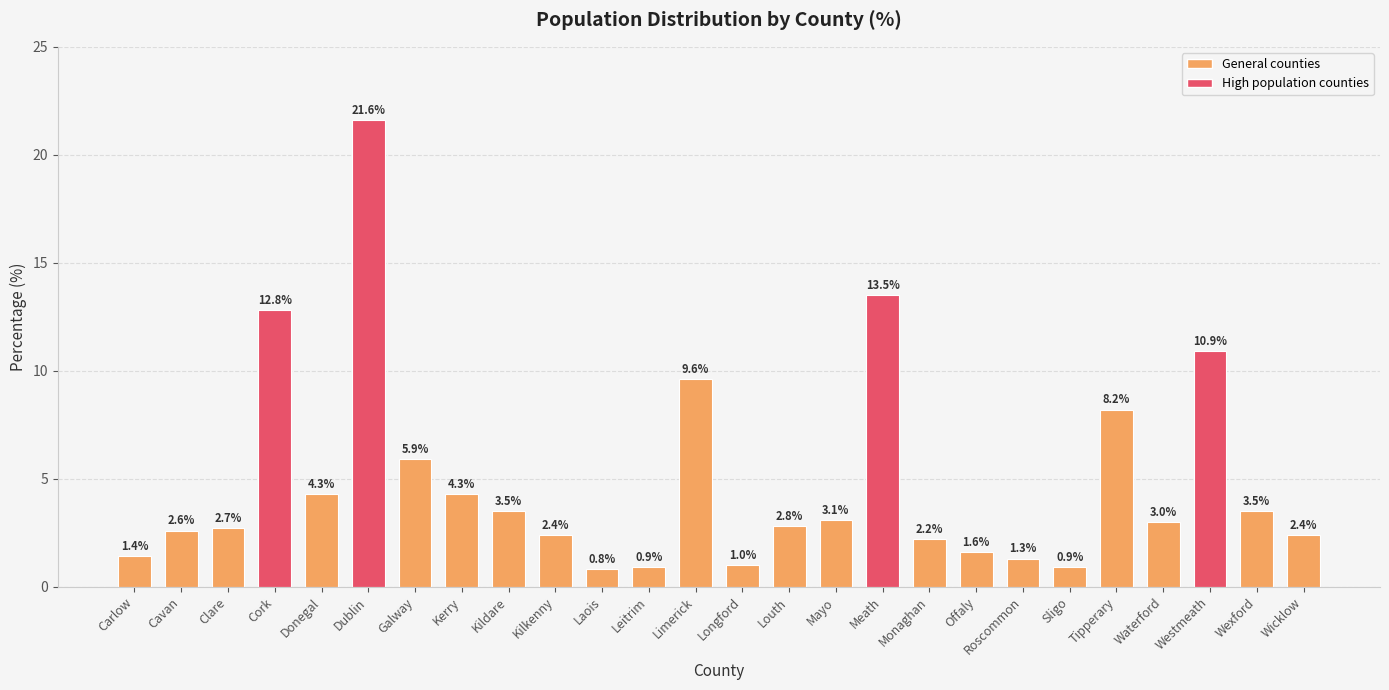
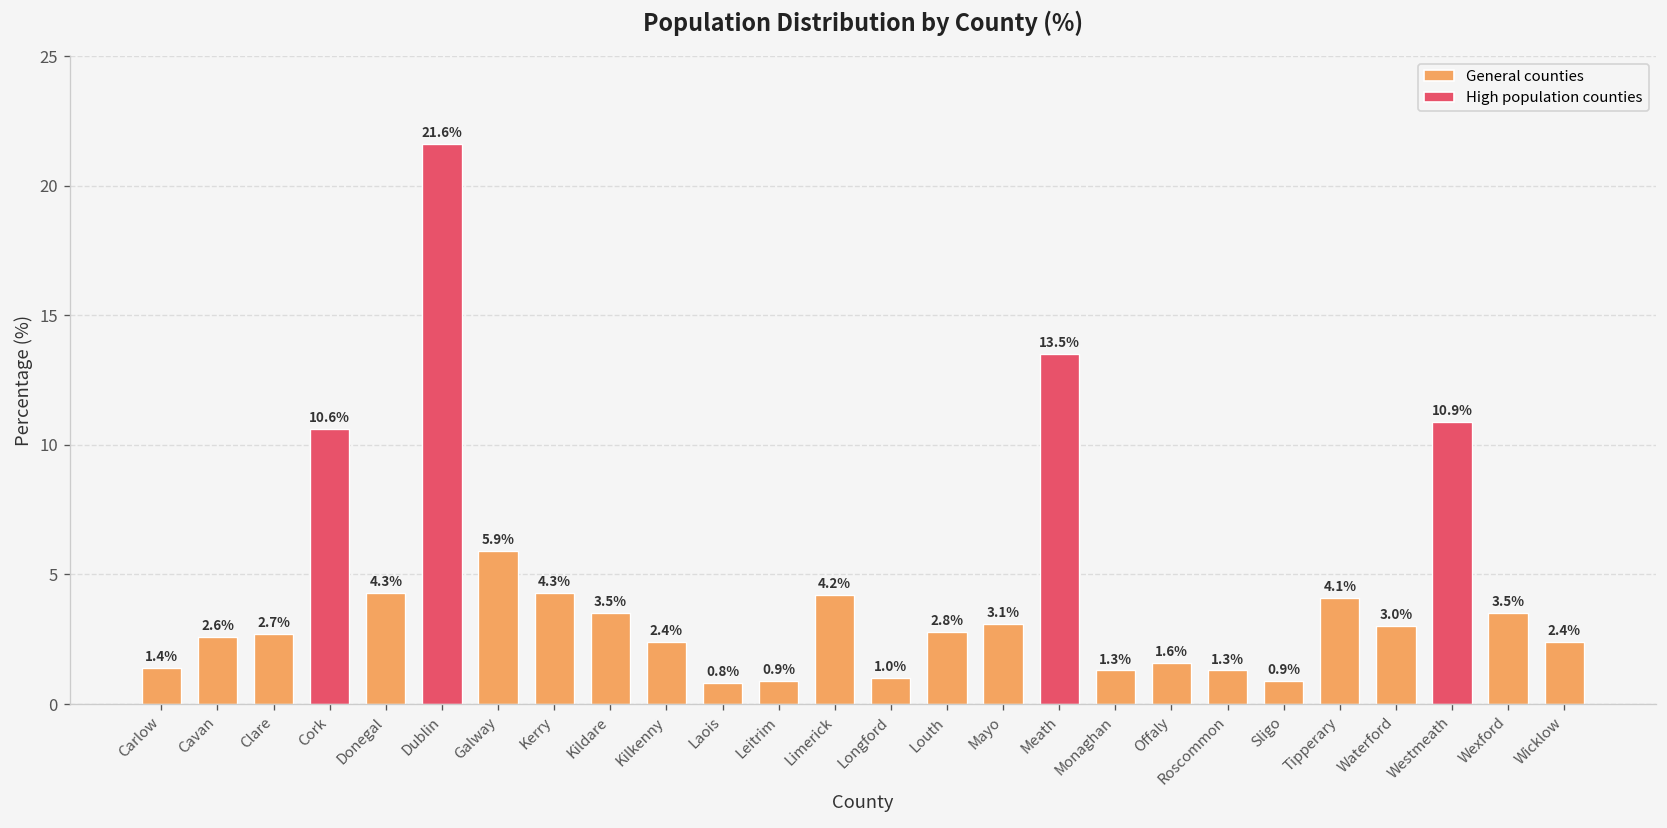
Cork: 12.8% -> 10.6%
Limerick: 9.6% -> 4.2%
Monaghan: 2.2% -> 1.3%
Tipperary: 8.2% -> 4.1%
